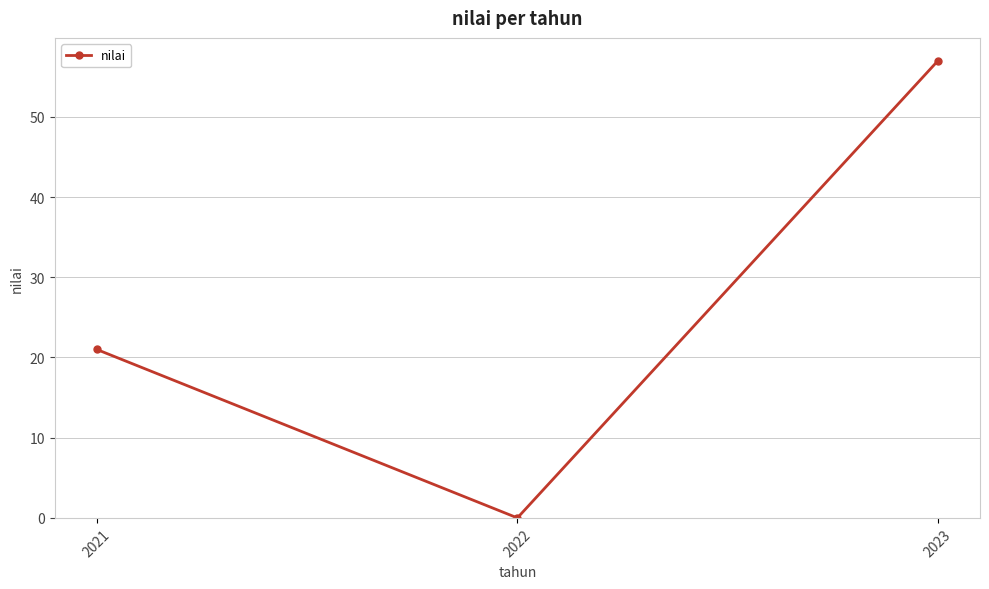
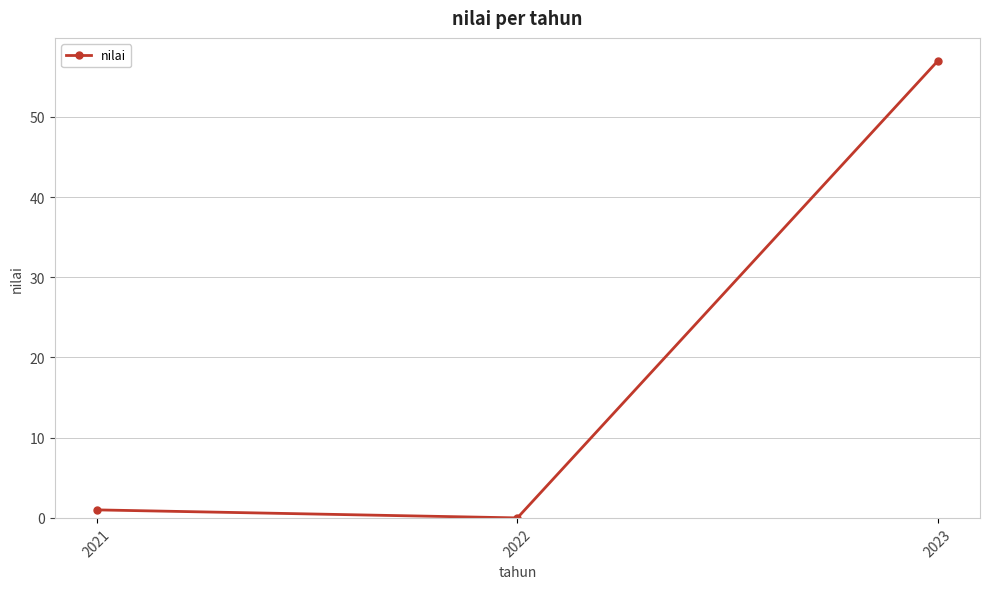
2021: 21 -> 1
